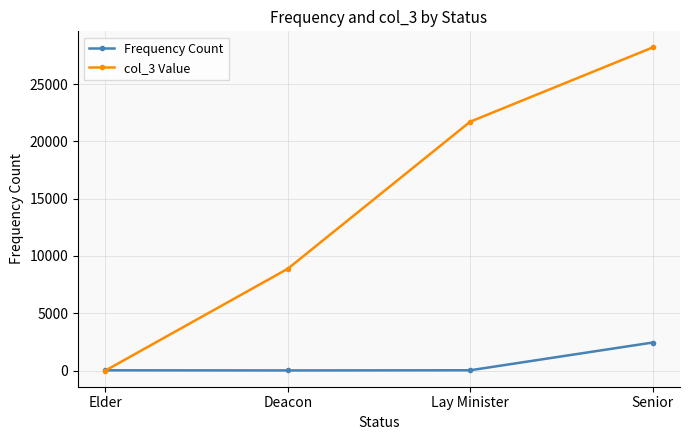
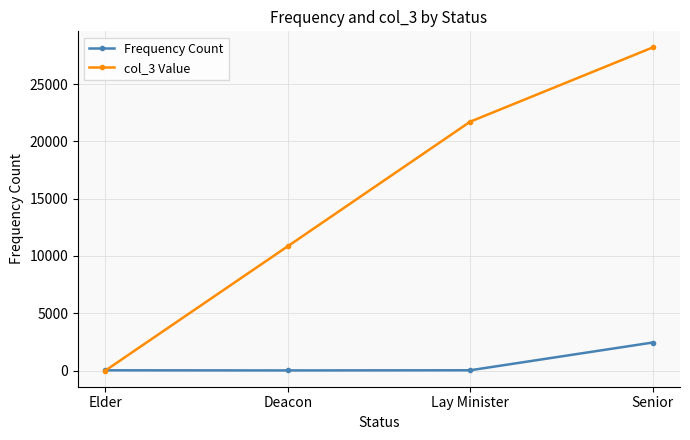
col_3 Value, Deacon: 8900 -> 10800
